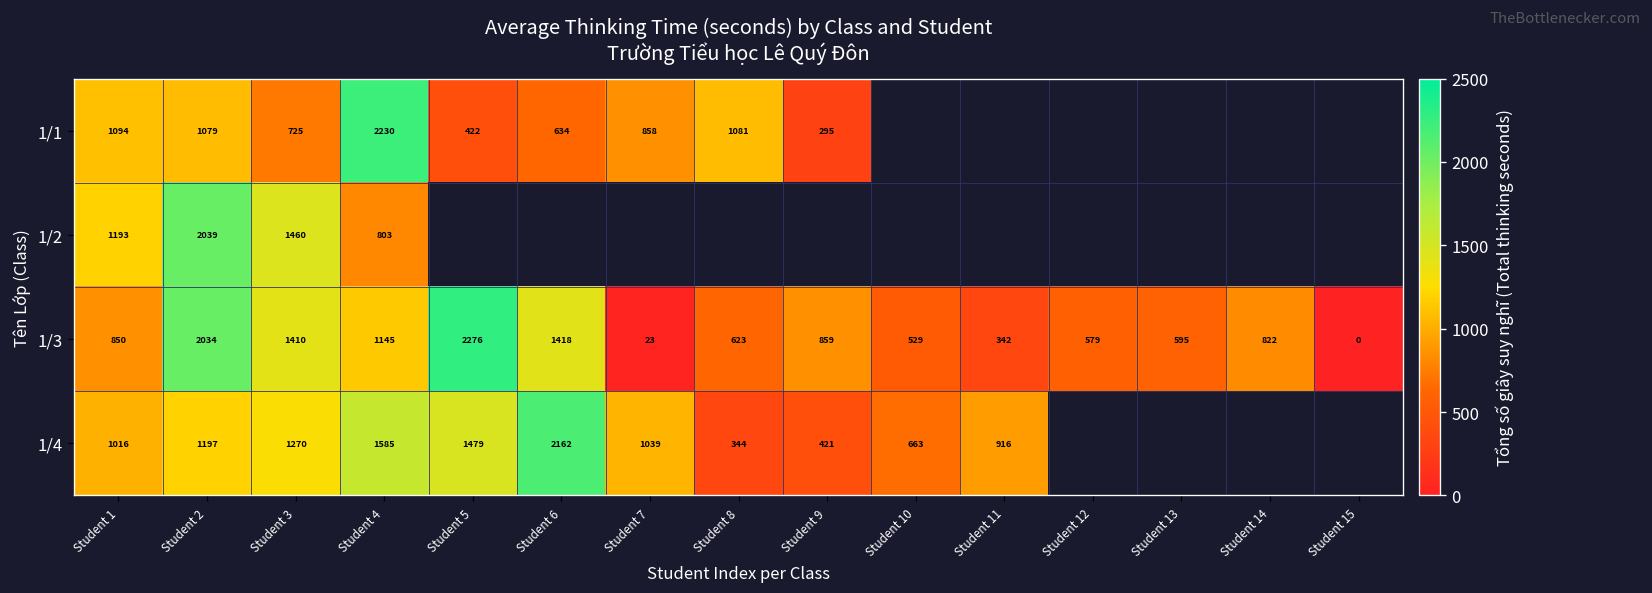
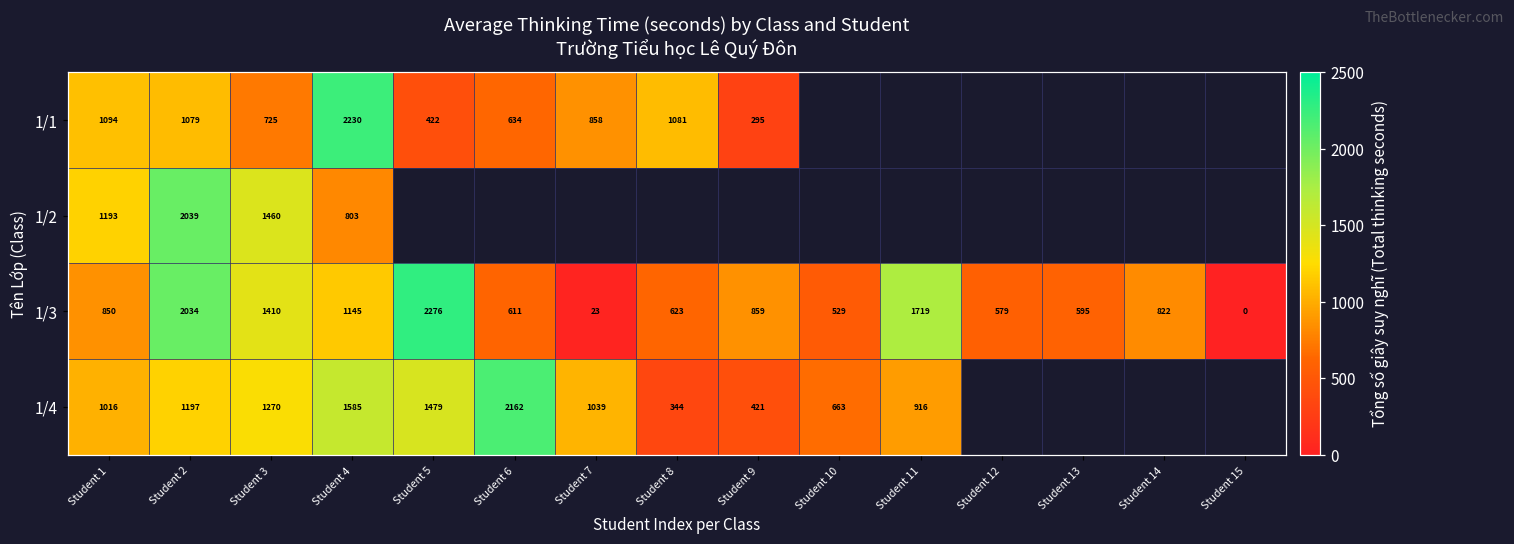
1/3, Student 6: 1418 -> 611
1/3, Student 11: 342 -> 1719
